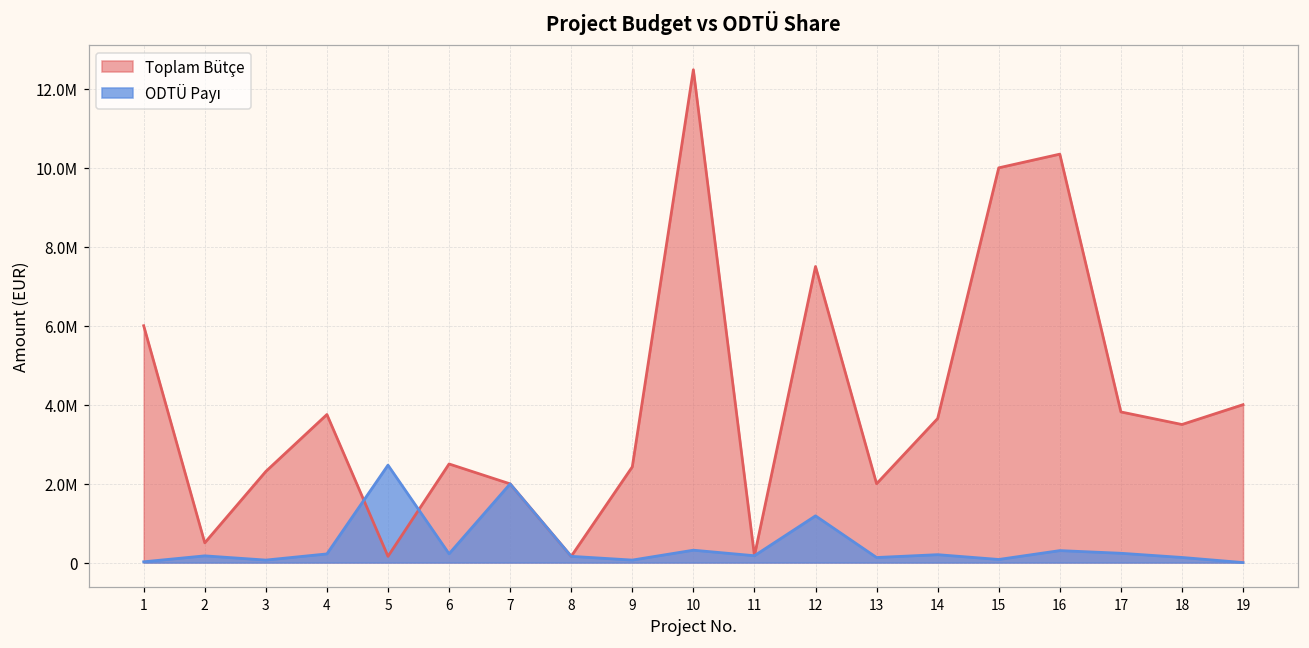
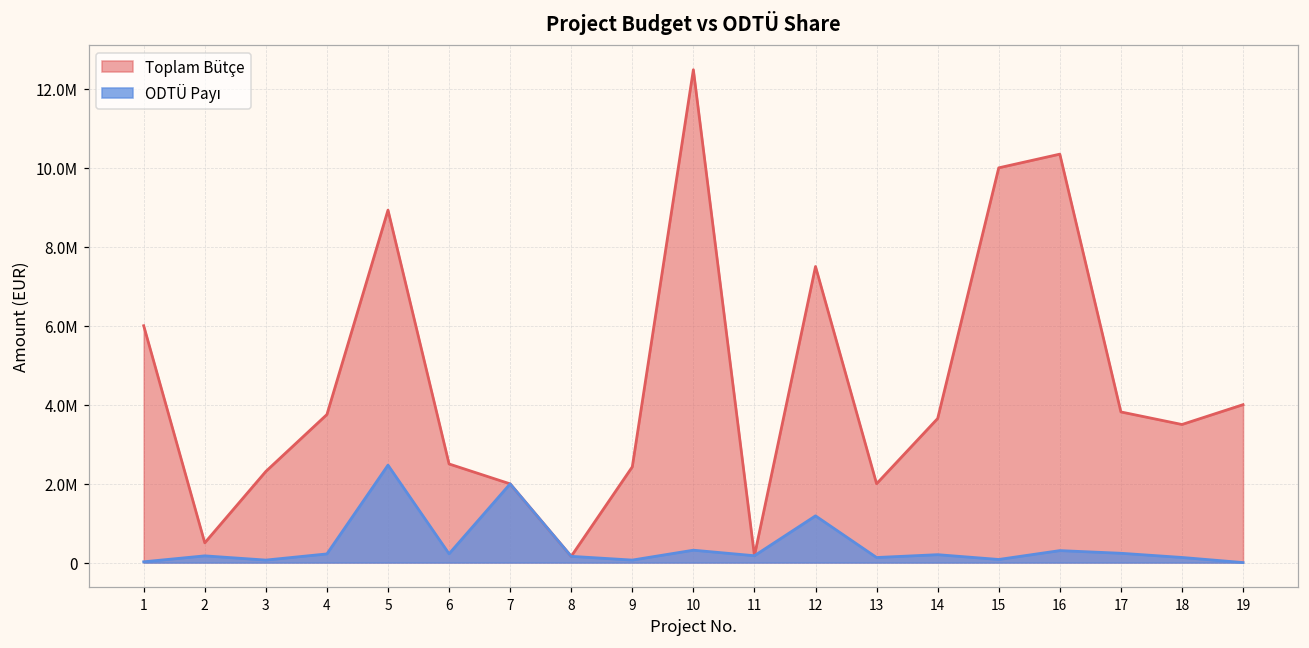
Toplam Bütçe, 5: 200000 -> 8900000
